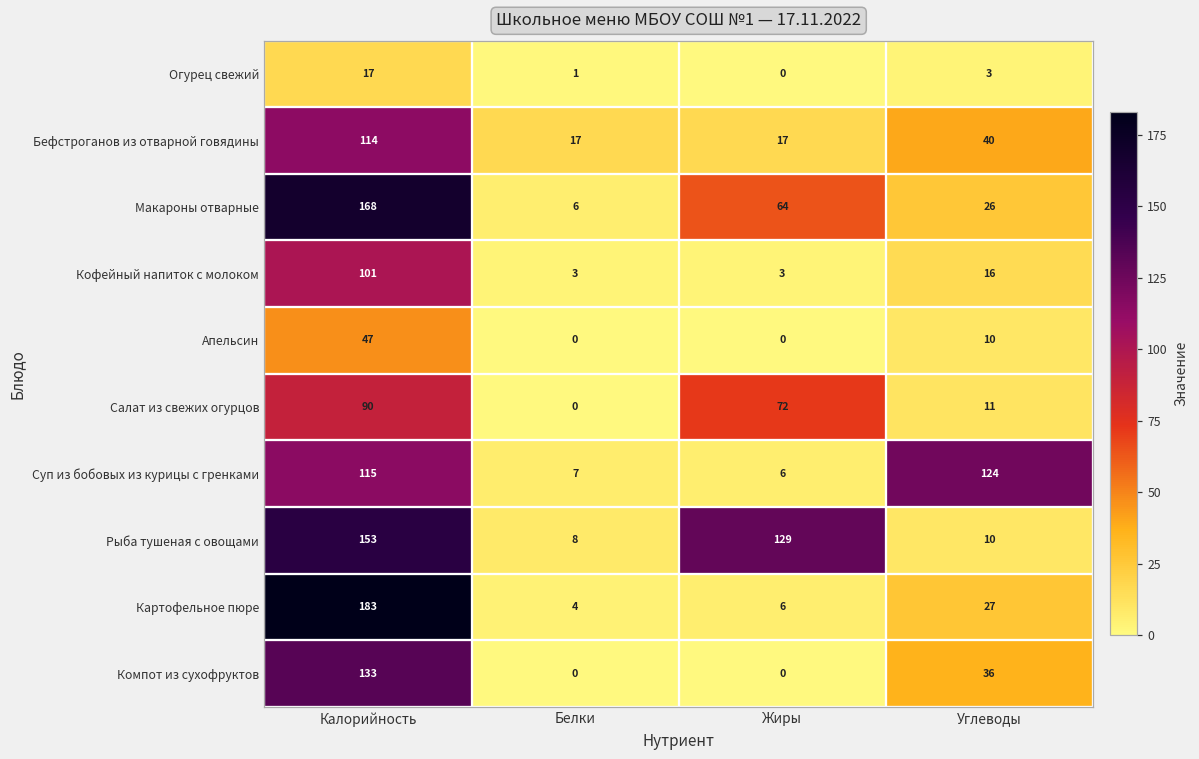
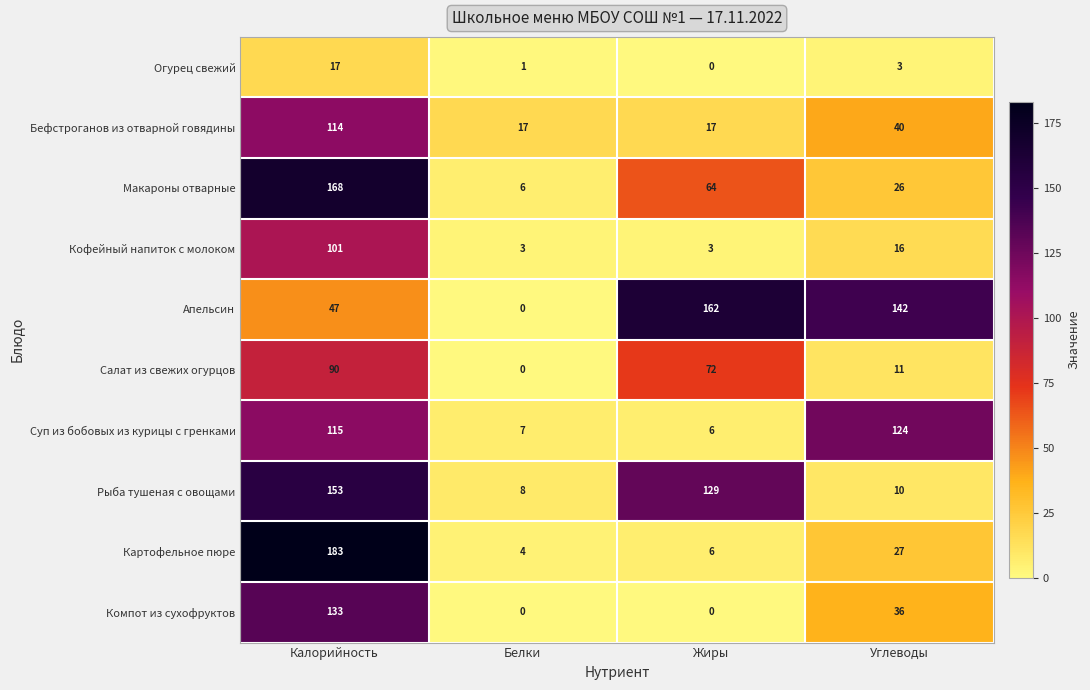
Апельсин, Жиры: 0 -> 162
Апельсин, Углеводы: 10 -> 142
